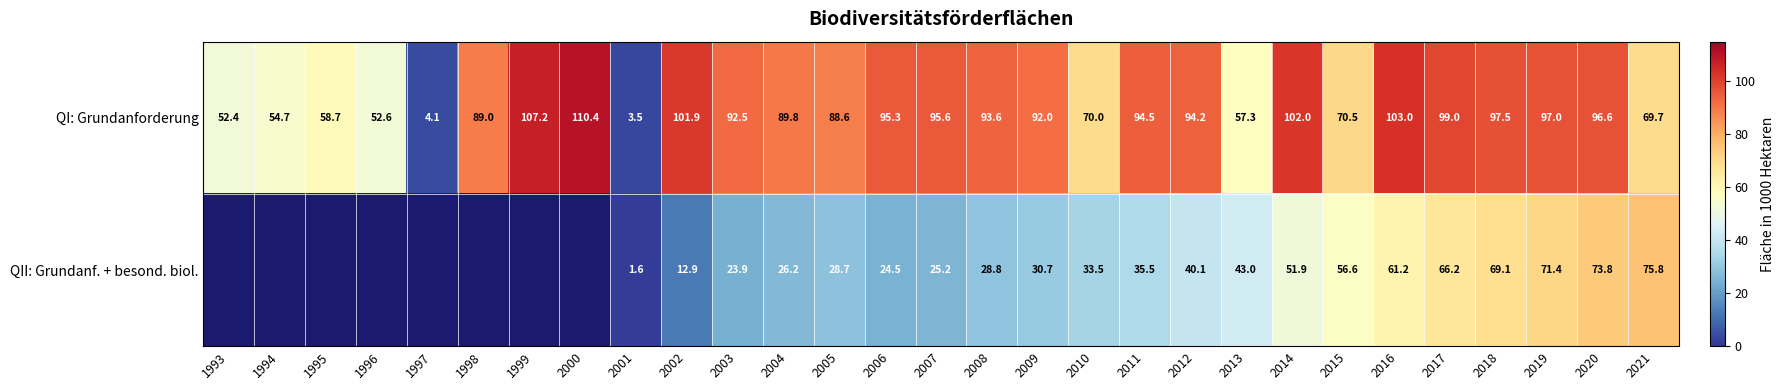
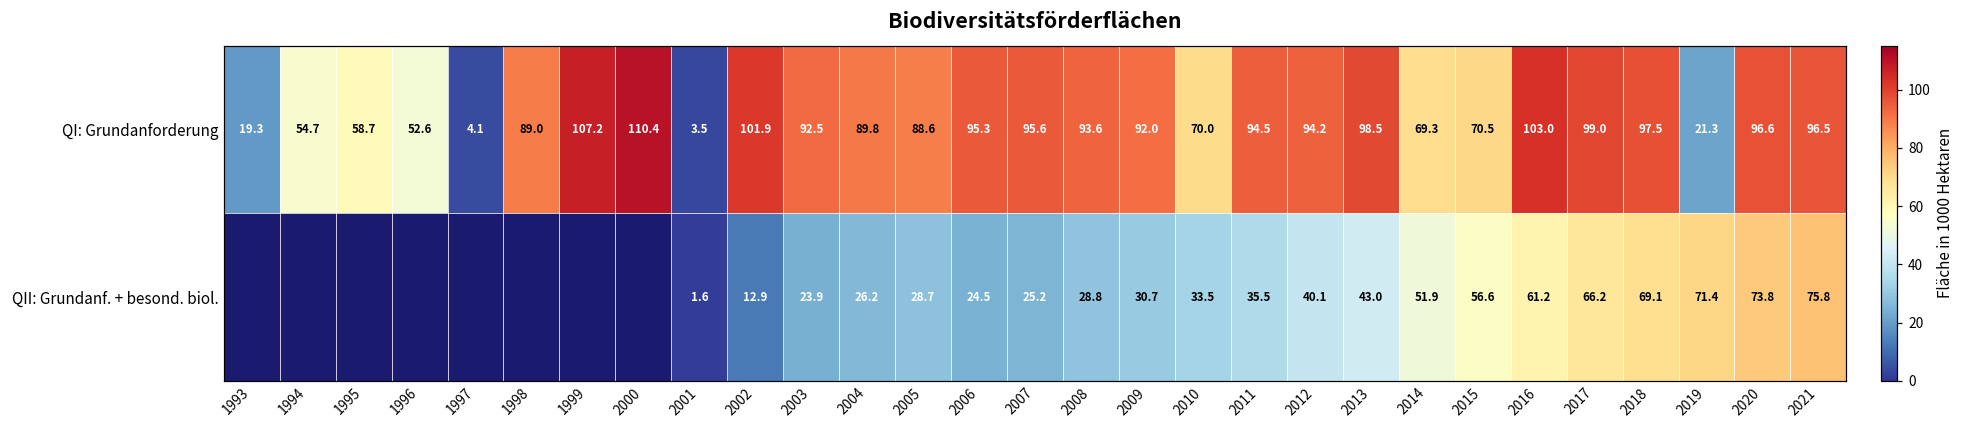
QI: Grundanforderung, 1993: 52.4 -> 19.3
QI: Grundanforderung, 2013: 57.3 -> 98.5
QI: Grundanforderung, 2014: 102.0 -> 69.3
QI: Grundanforderung, 2019: 97.0 -> 21.3
QI: Grundanforderung, 2021: 69.7 -> 96.5
